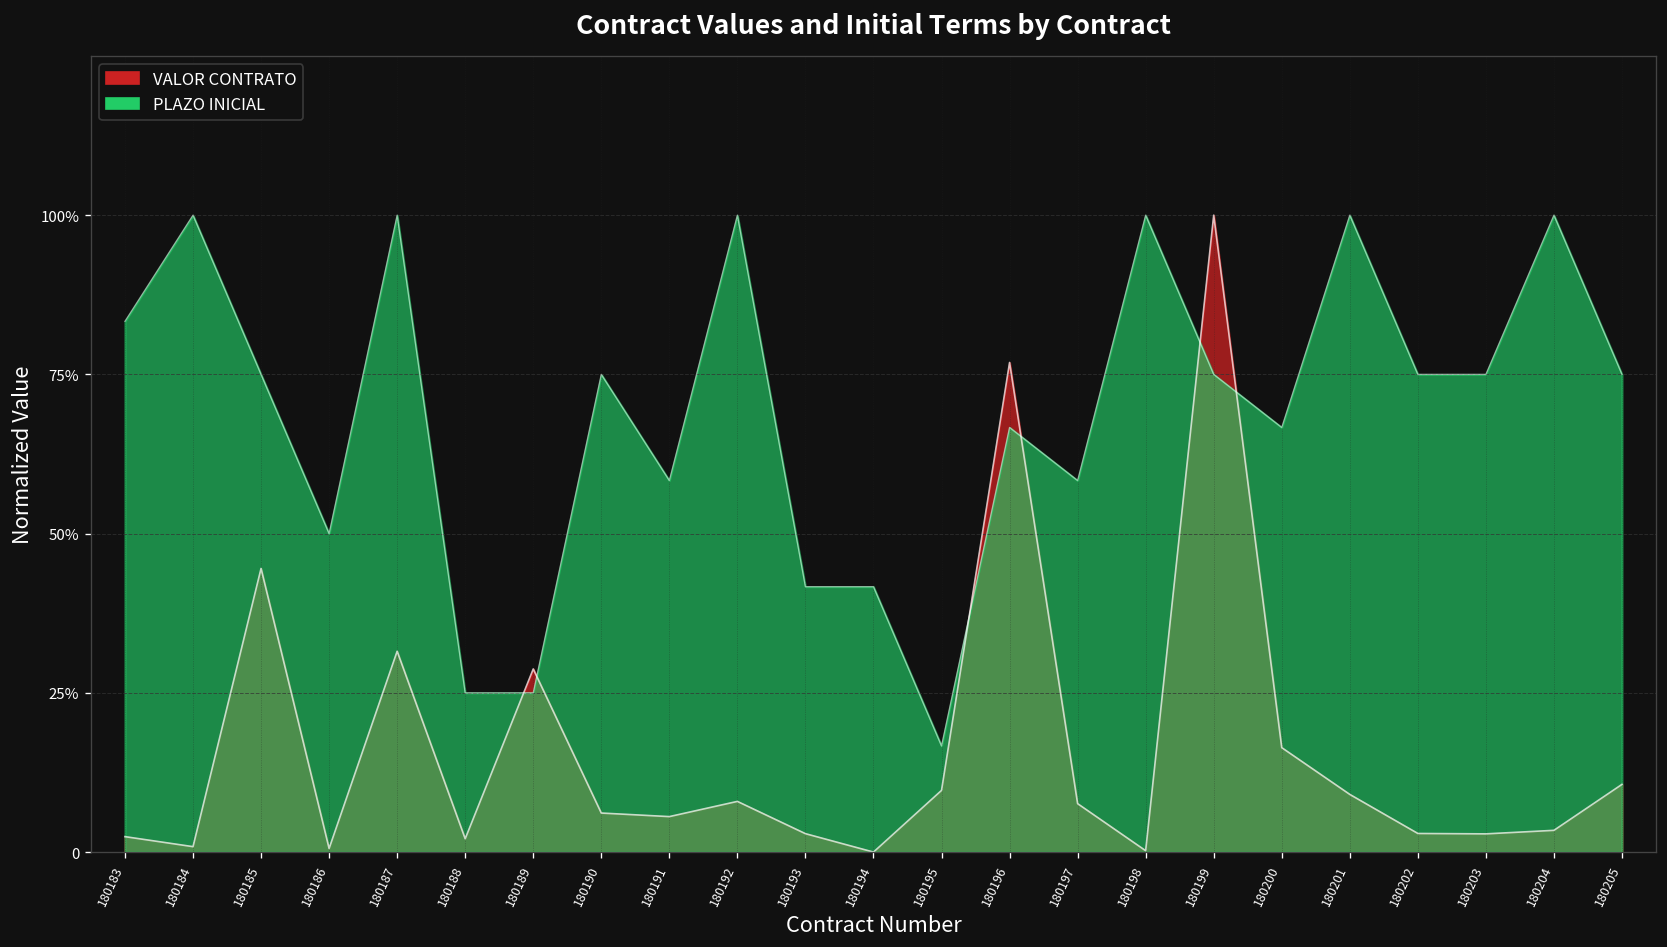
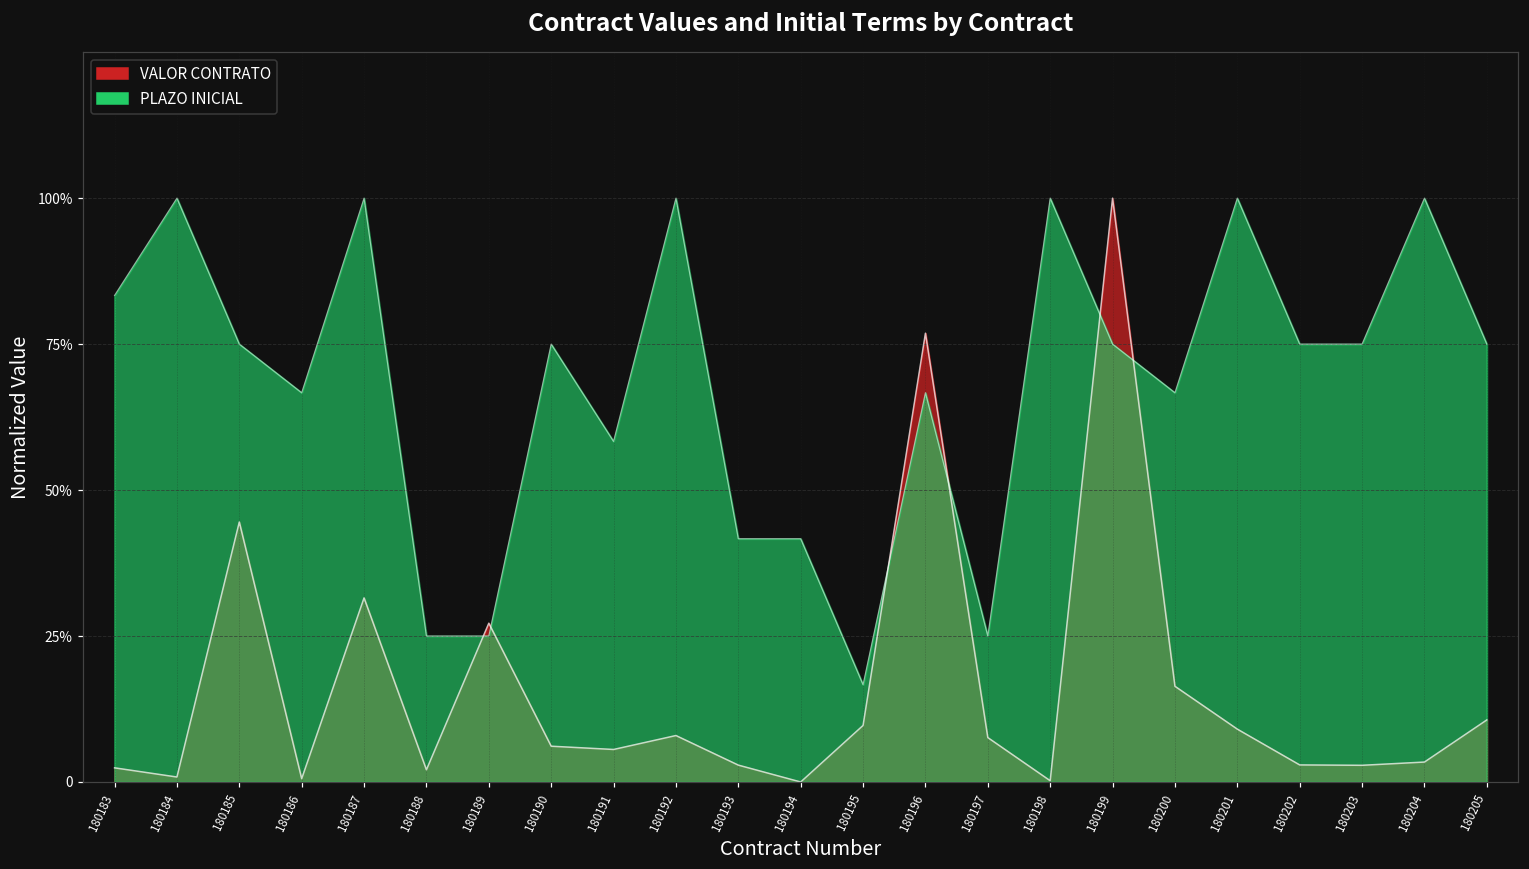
PLAZO INICIAL, 180186: 50% -> 67%
VALOR CONTRATO, 180189: 29% -> 27%
PLAZO INICIAL, 180197: 58% -> 25%
